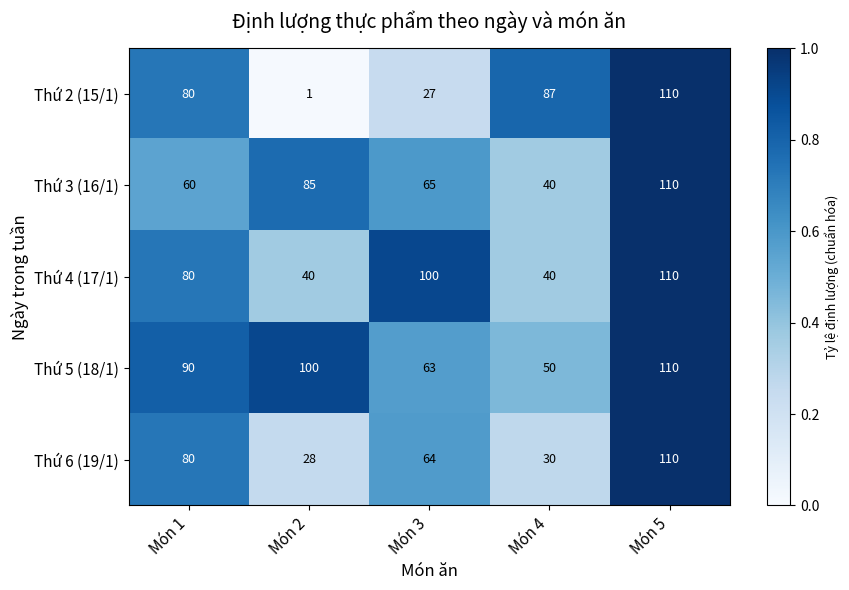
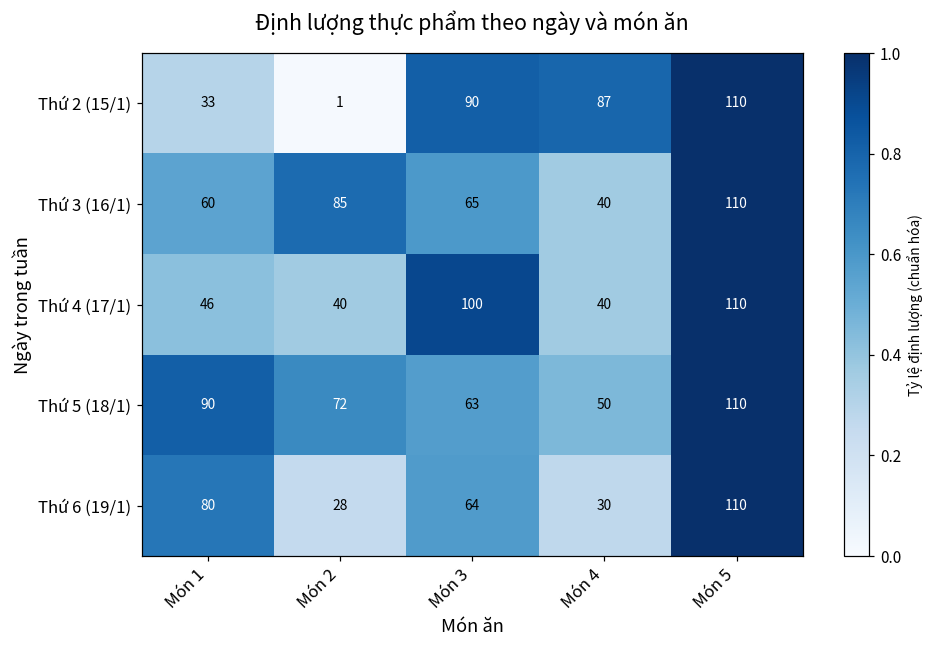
Thứ 2 (15/1), Món 1: 80 -> 33
Thứ 2 (15/1), Món 3: 27 -> 90
Thứ 4 (17/1), Món 1: 80 -> 46
Thứ 5 (18/1), Món 2: 100 -> 72
